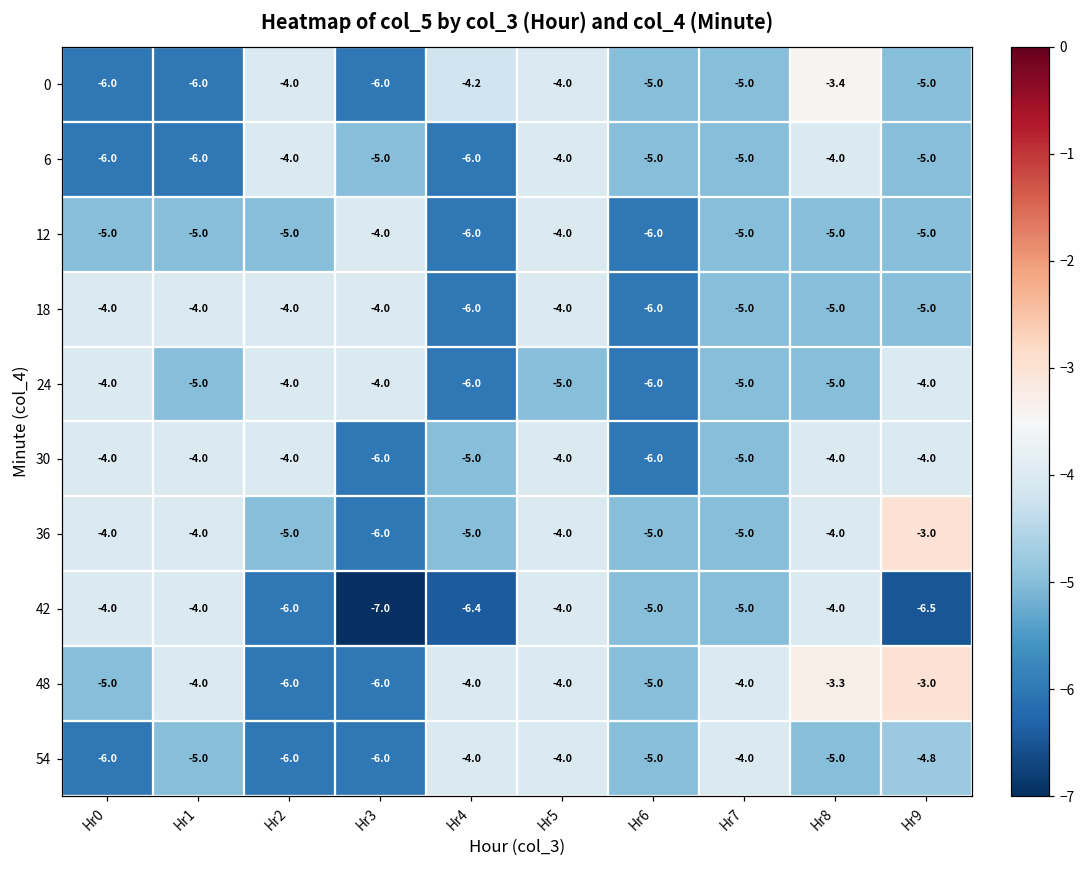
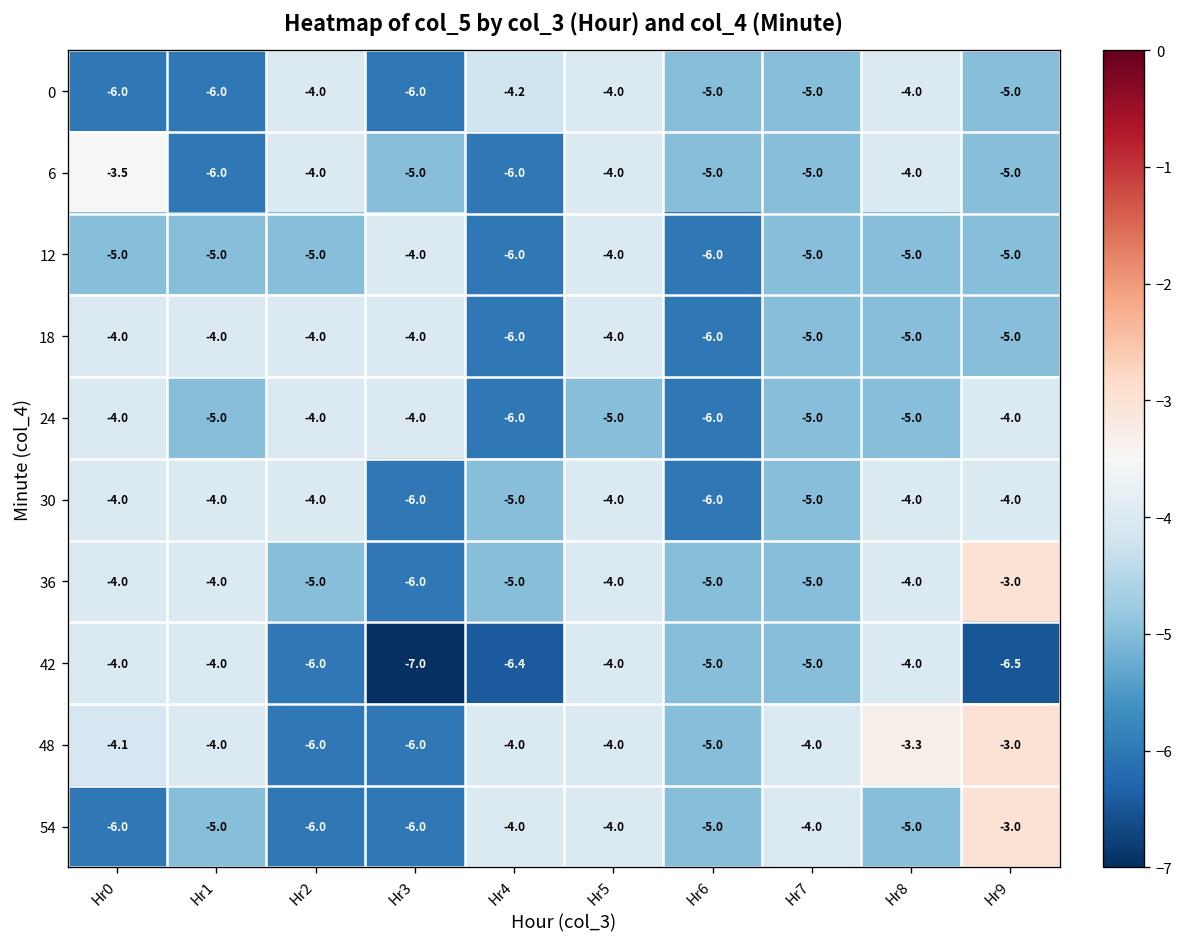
0, Hr8: -3.4 -> -4.0
6, Hr0: -6.0 -> -3.5
48, Hr0: -5.0 -> -4.1
54, Hr9: -4.8 -> -3.0
